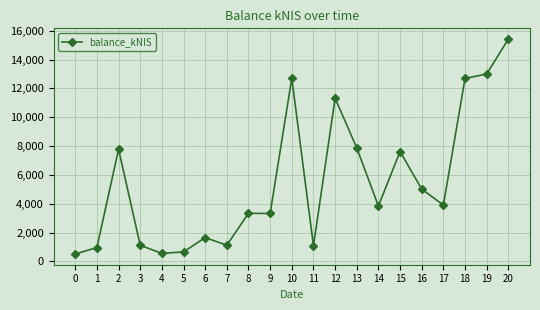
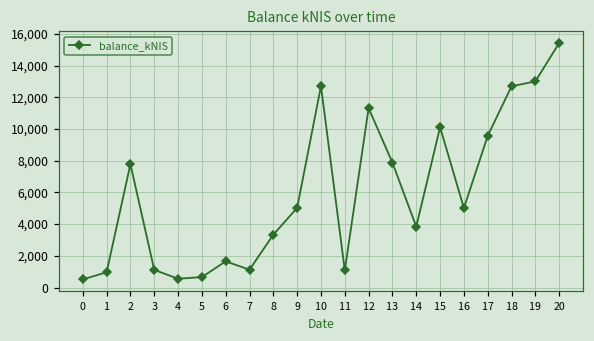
9: 3,300 -> 5,000
15: 7,600 -> 10,100
17: 3,900 -> 9,600
